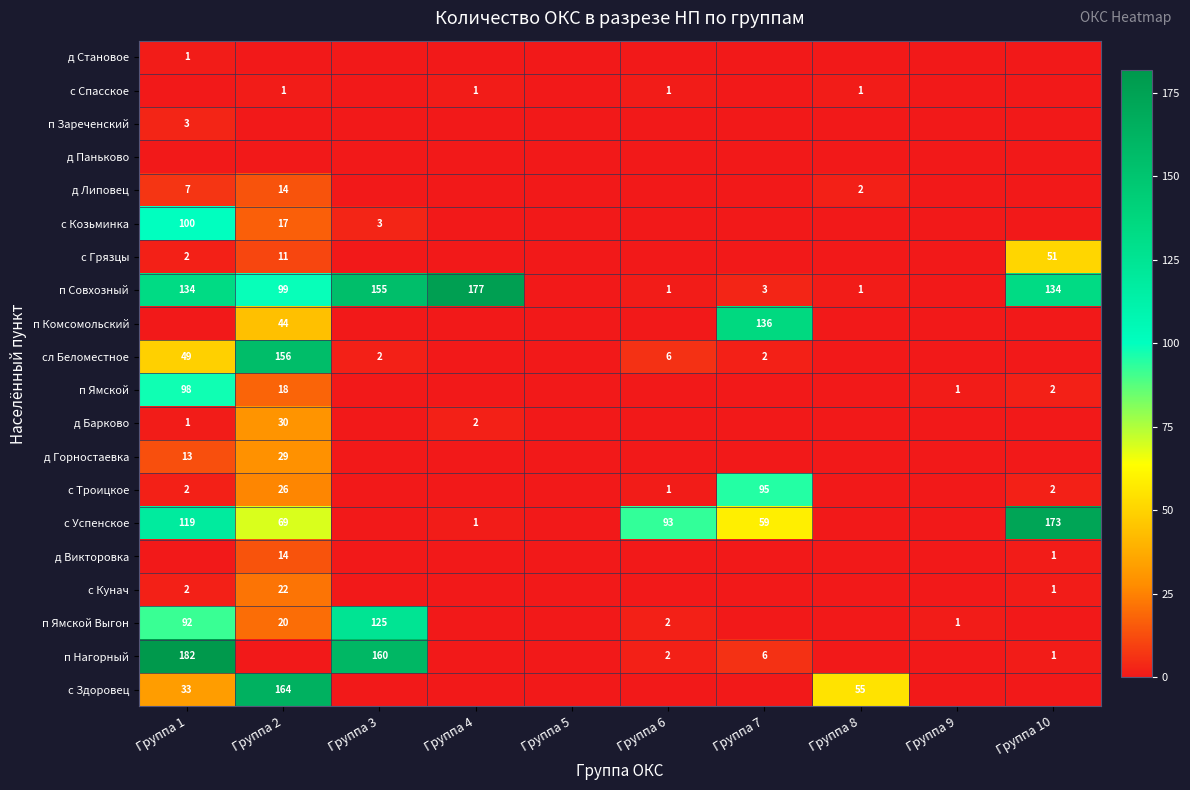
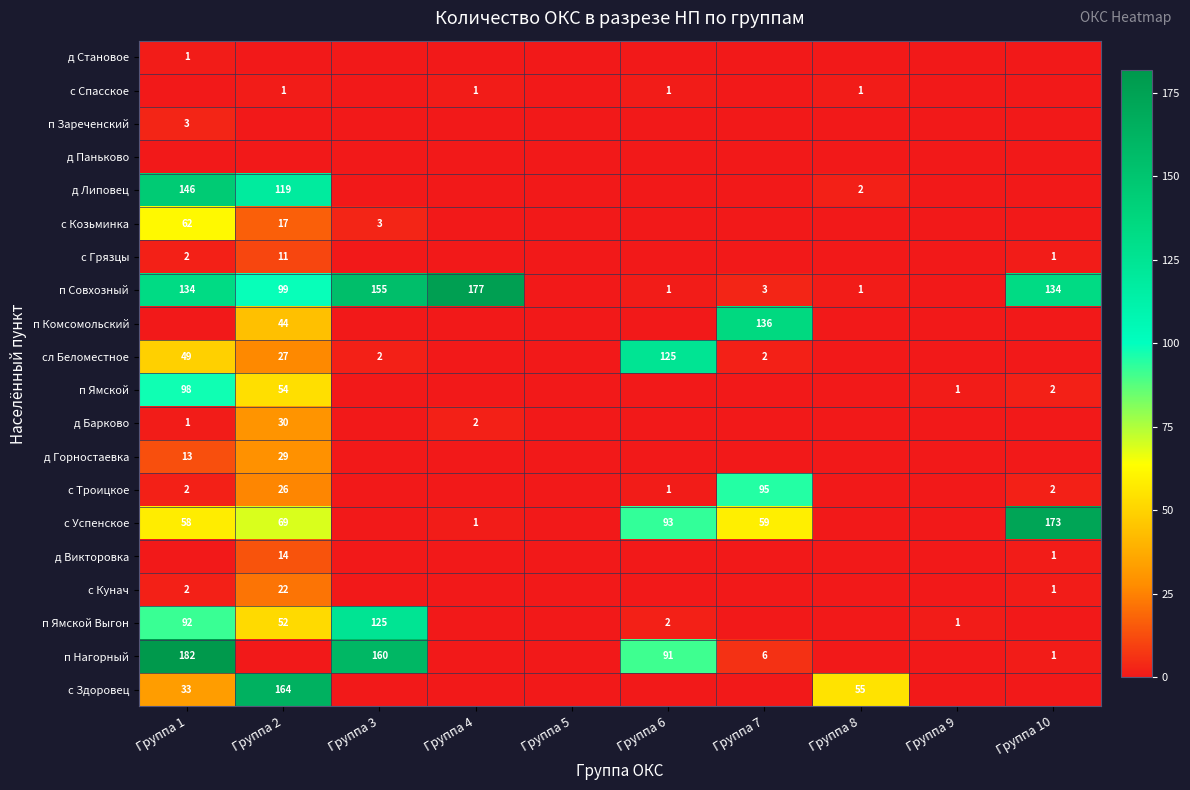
д Липовец, Группа 1: 7 -> 146
д Липовец, Группа 2: 14 -> 119
с Козьминка, Группа 1: 100 -> 62
с Грязцы, Группа 10: 51 -> 1
сл Беломестное, Группа 2: 156 -> 27
сл Беломестное, Группа 6: 6 -> 125
п Ямской, Группа 2: 18 -> 54
с Успенское, Группа 1: 119 -> 58
п Ямской Выгон, Группа 2: 20 -> 52
п Нагорный, Группа 6: 2 -> 91
